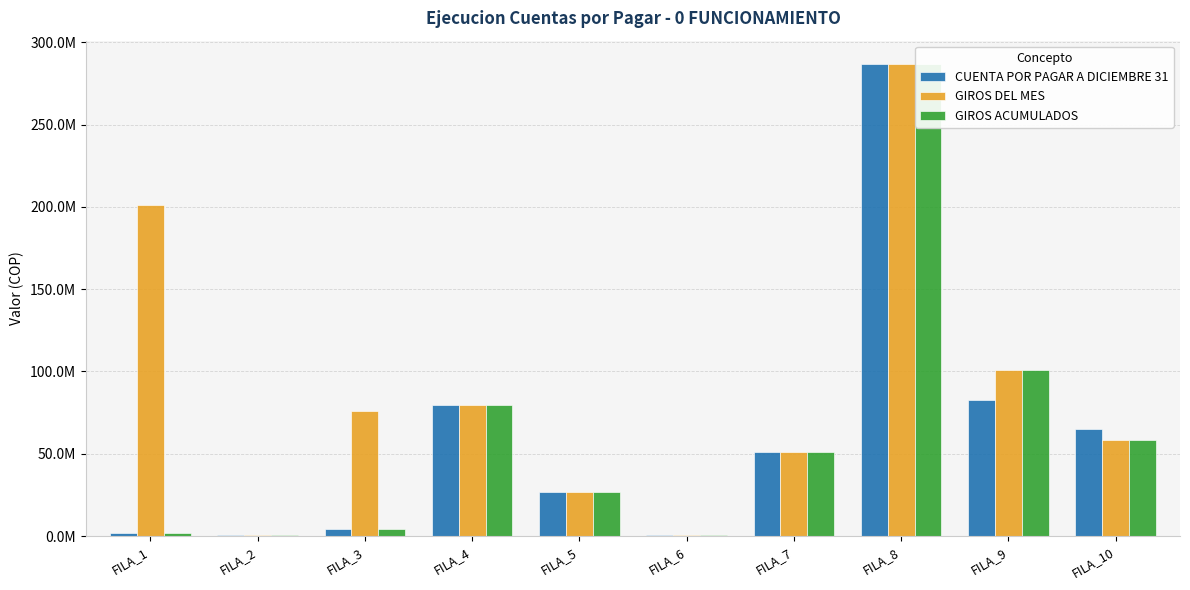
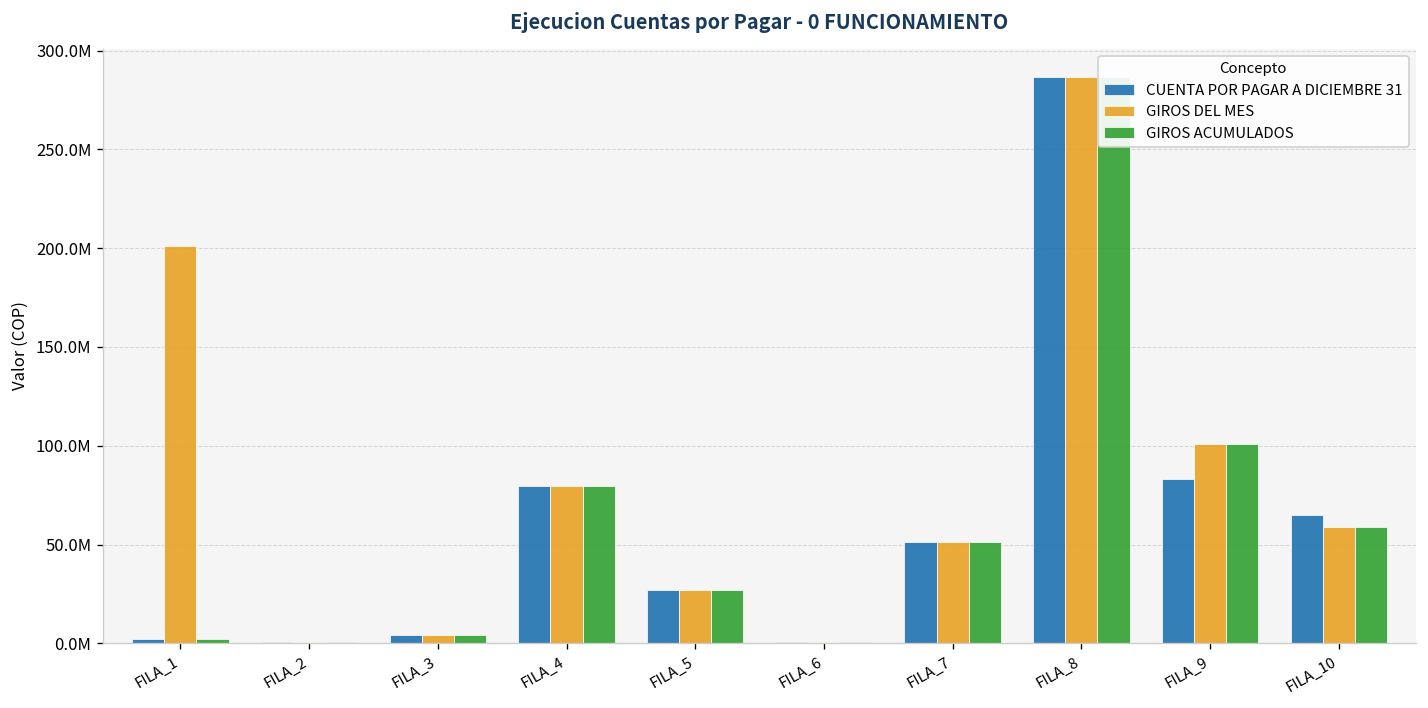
GIROS DEL MES, FILA_3: 76000000 -> 4000000
